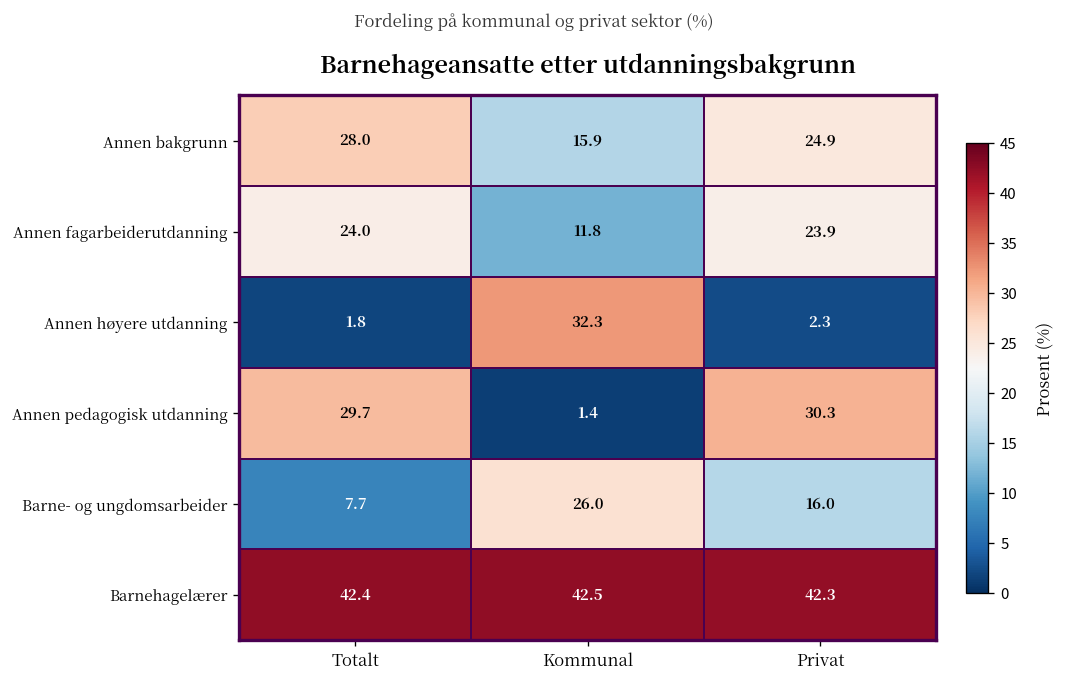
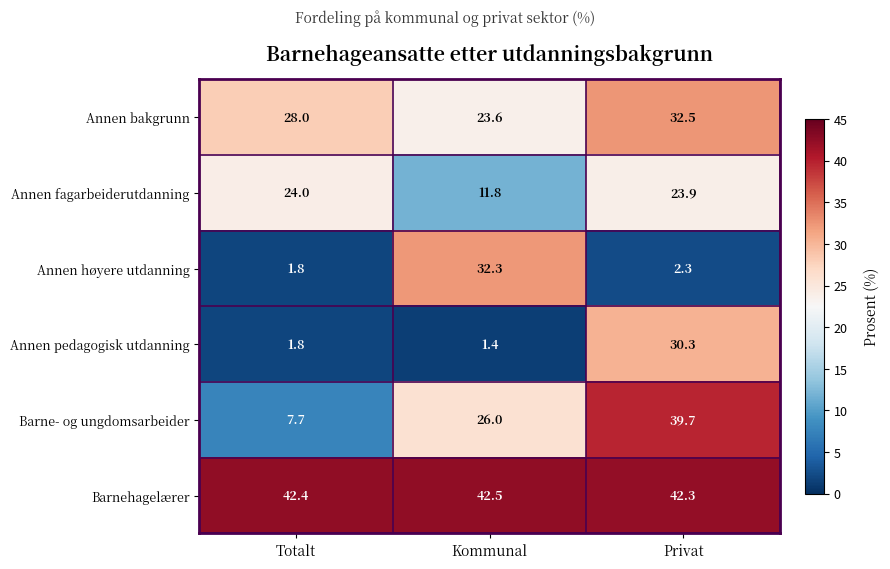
Annen bakgrunn, Kommunal: 15.9 -> 23.6
Annen bakgrunn, Privat: 24.9 -> 32.5
Annen pedagogisk utdanning, Totalt: 29.7 -> 1.8
Barne- og ungdomsarbeider, Privat: 16.0 -> 39.7
